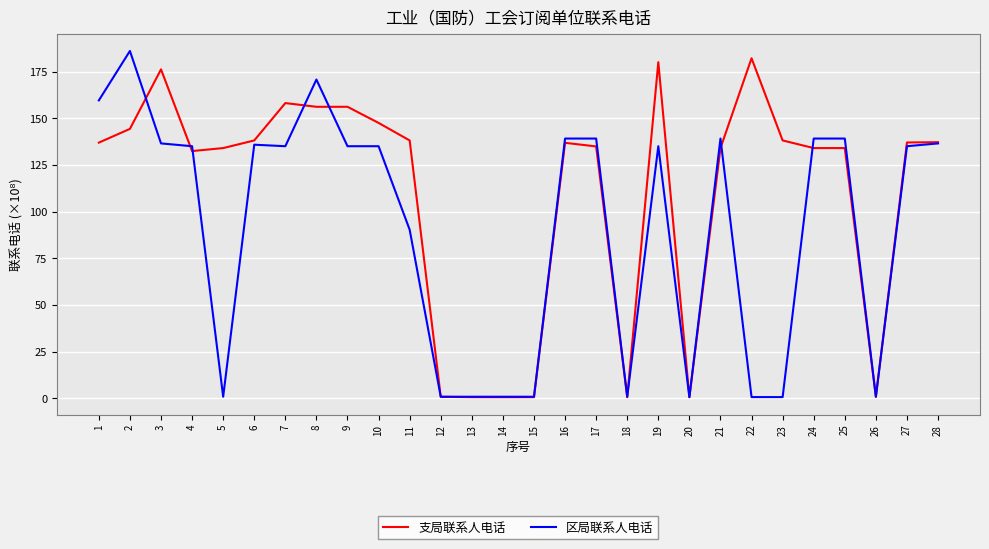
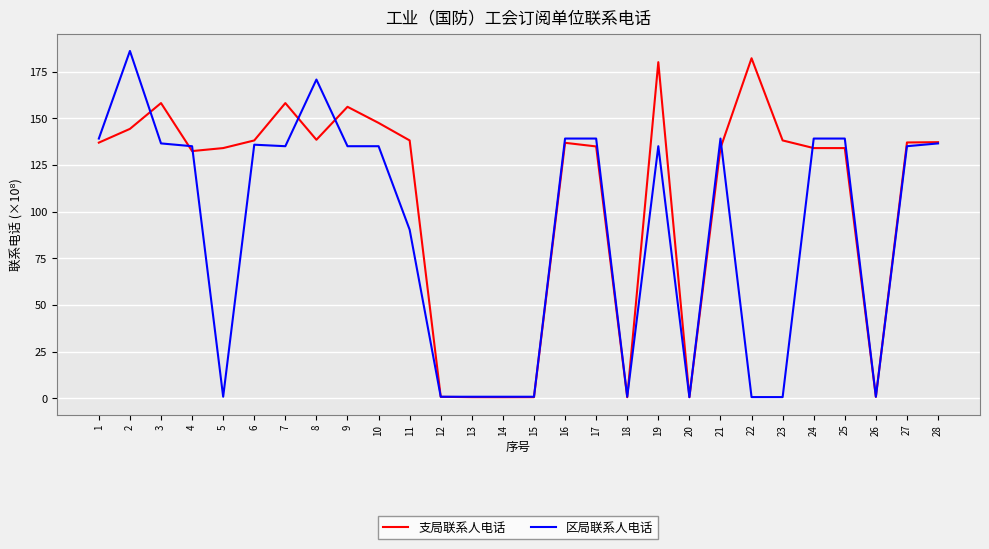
区局联系人电话, 1: 160 -> 139
支局联系人电话, 3: 176 -> 158
支局联系人电话, 8: 156 -> 138
